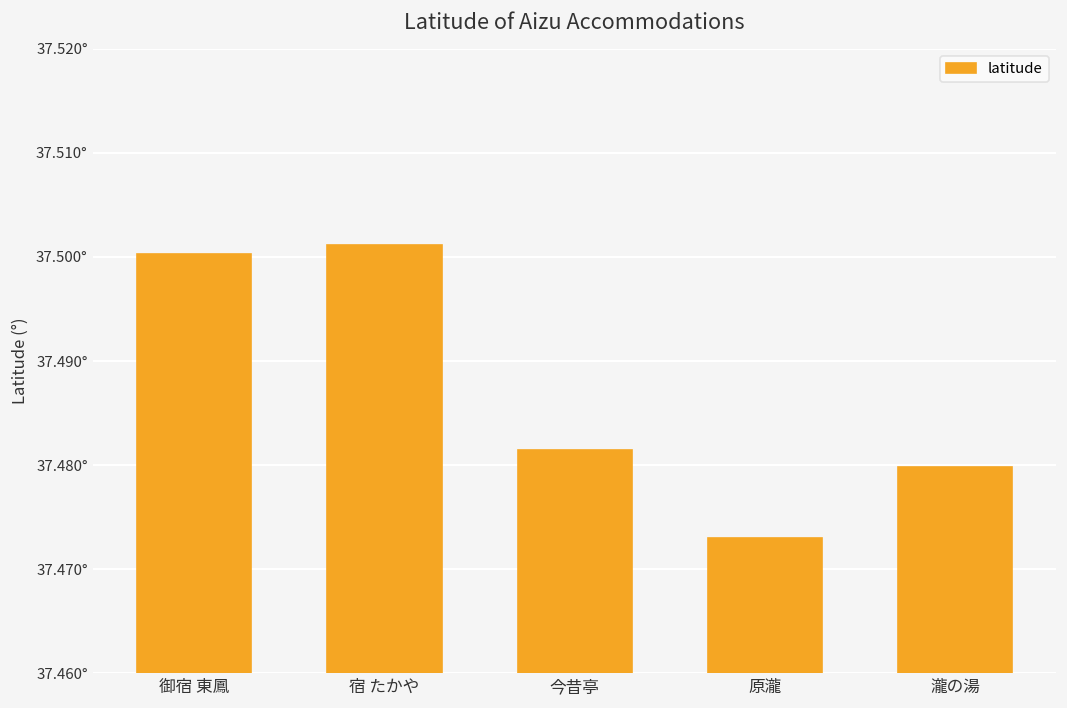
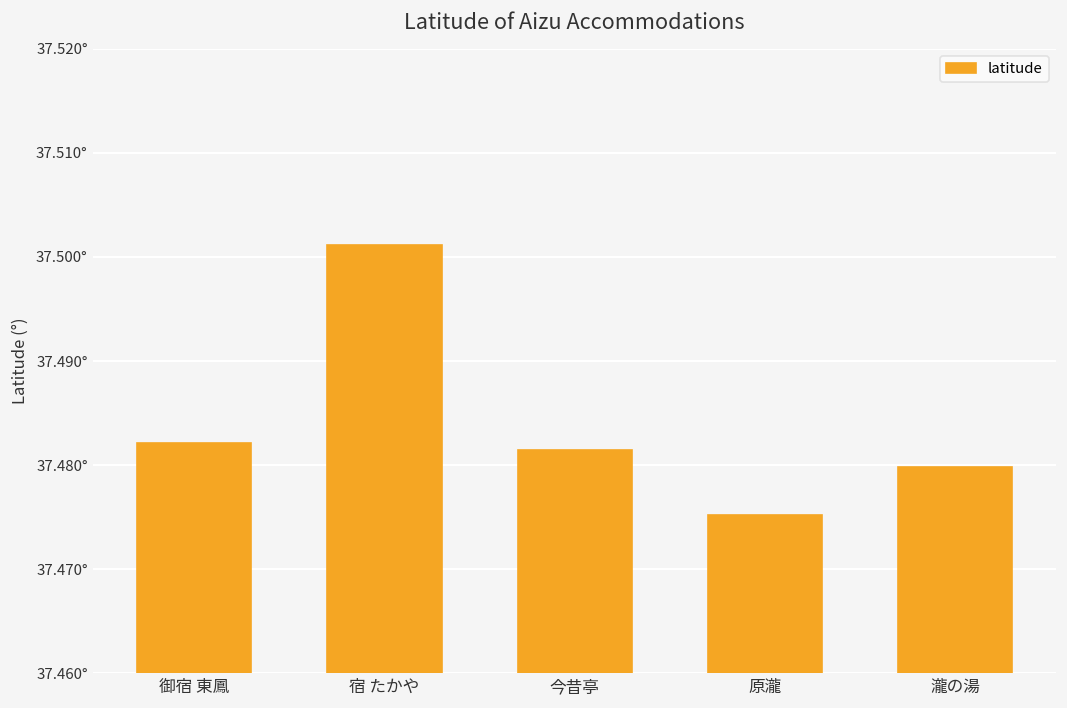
御宿 東鳳: 37.500° -> 37.482°
原瀧: 37.473° -> 37.475°
